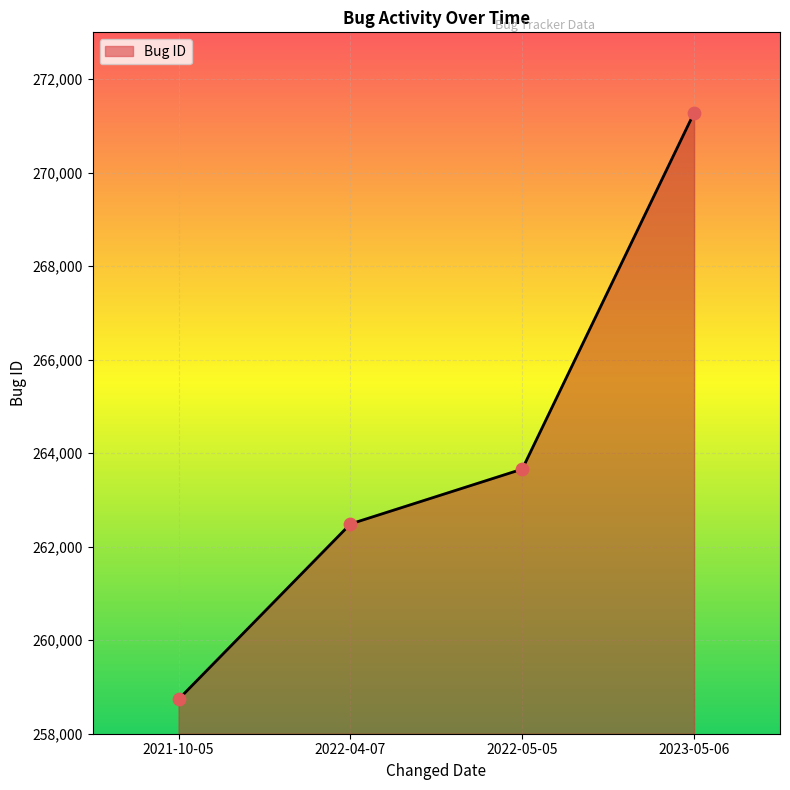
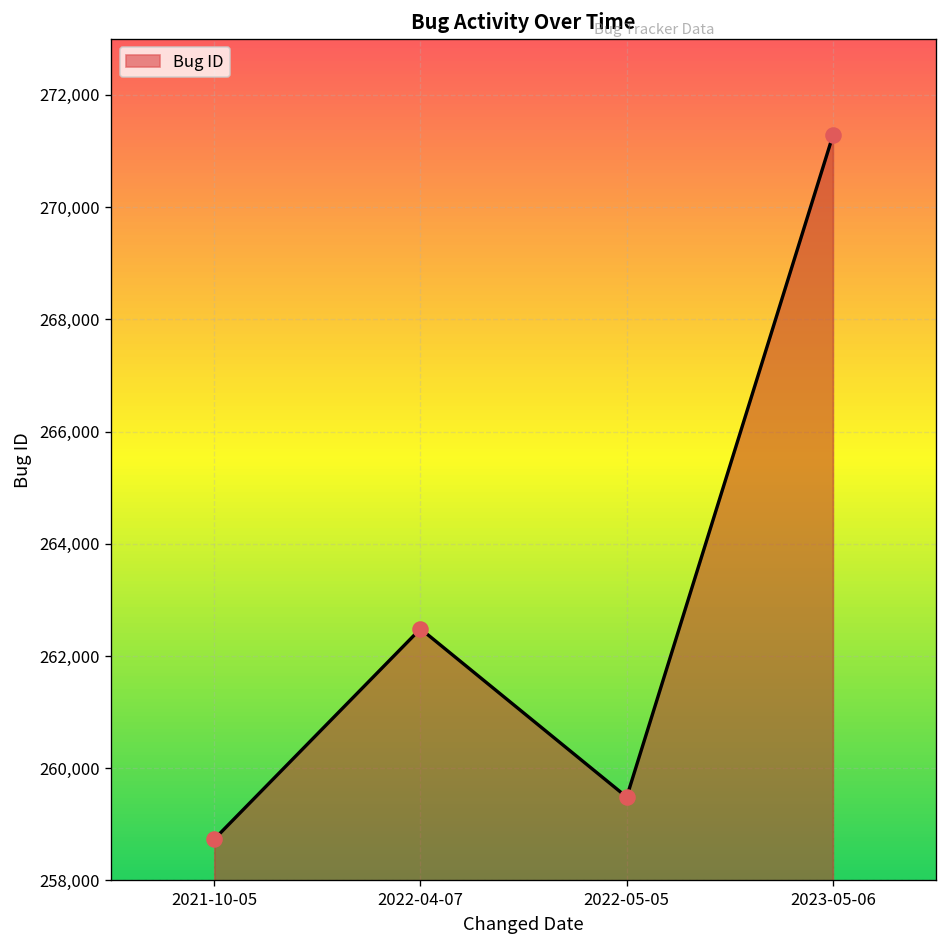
2022-05-05: 263,700 -> 259,500
